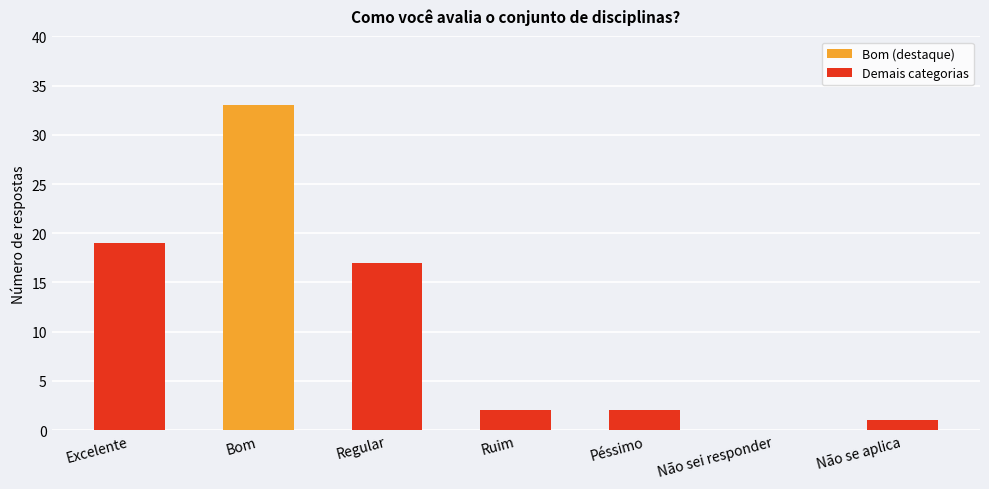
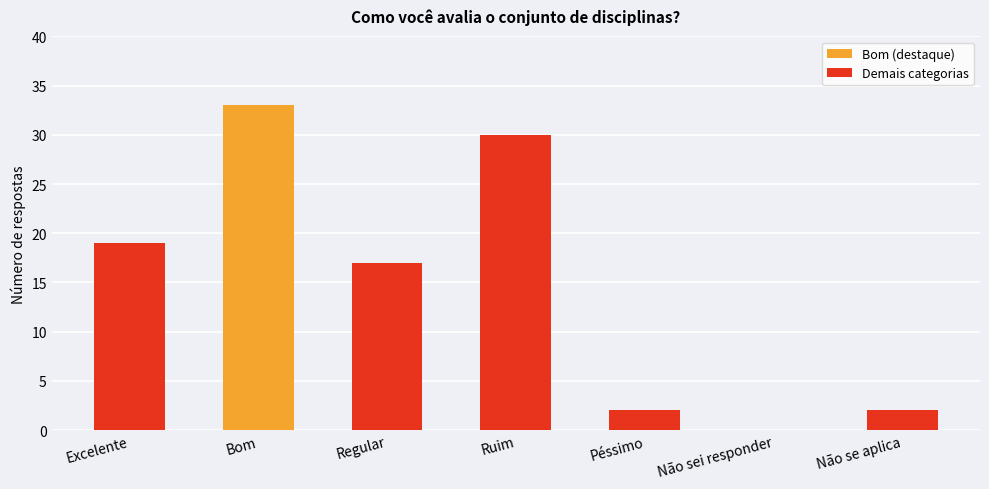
Ruim: 2 -> 30
Não se aplica: 1 -> 2
